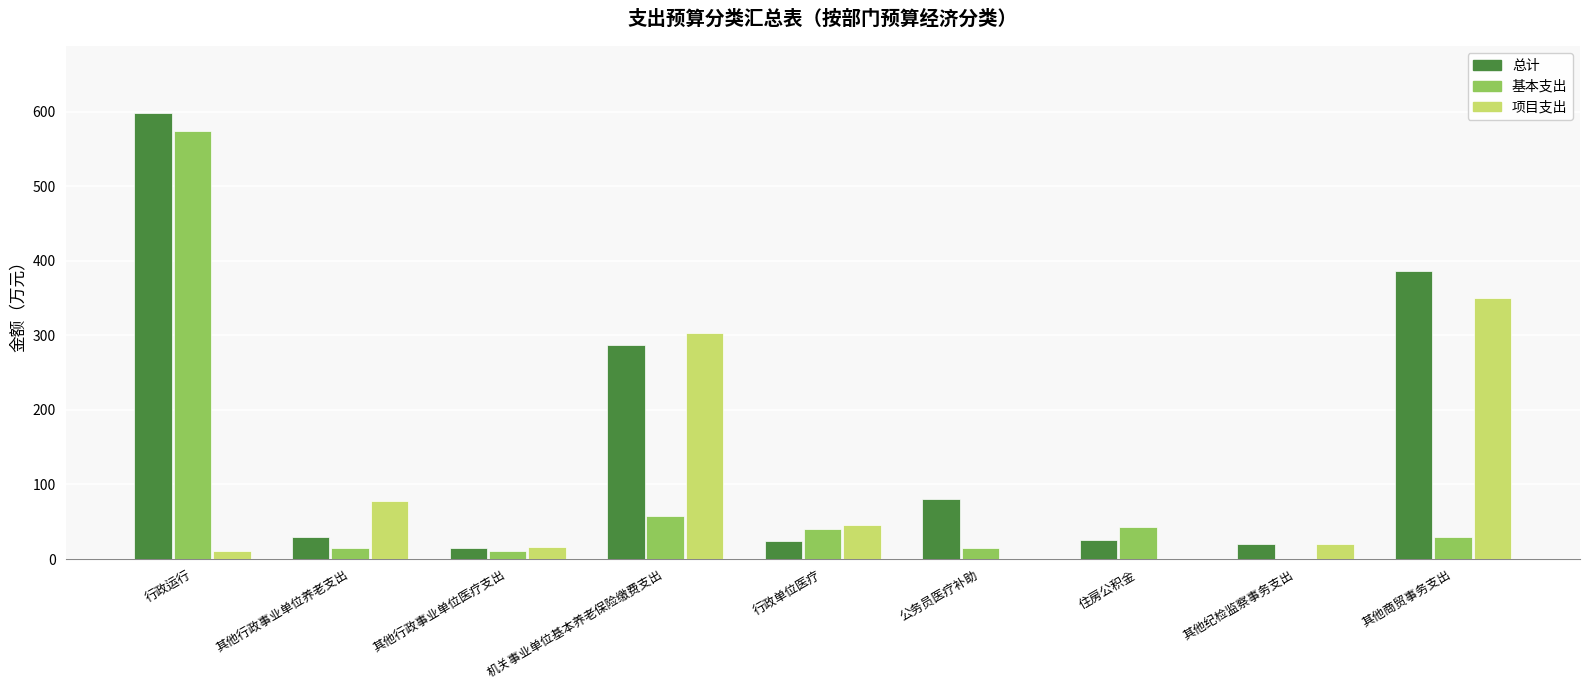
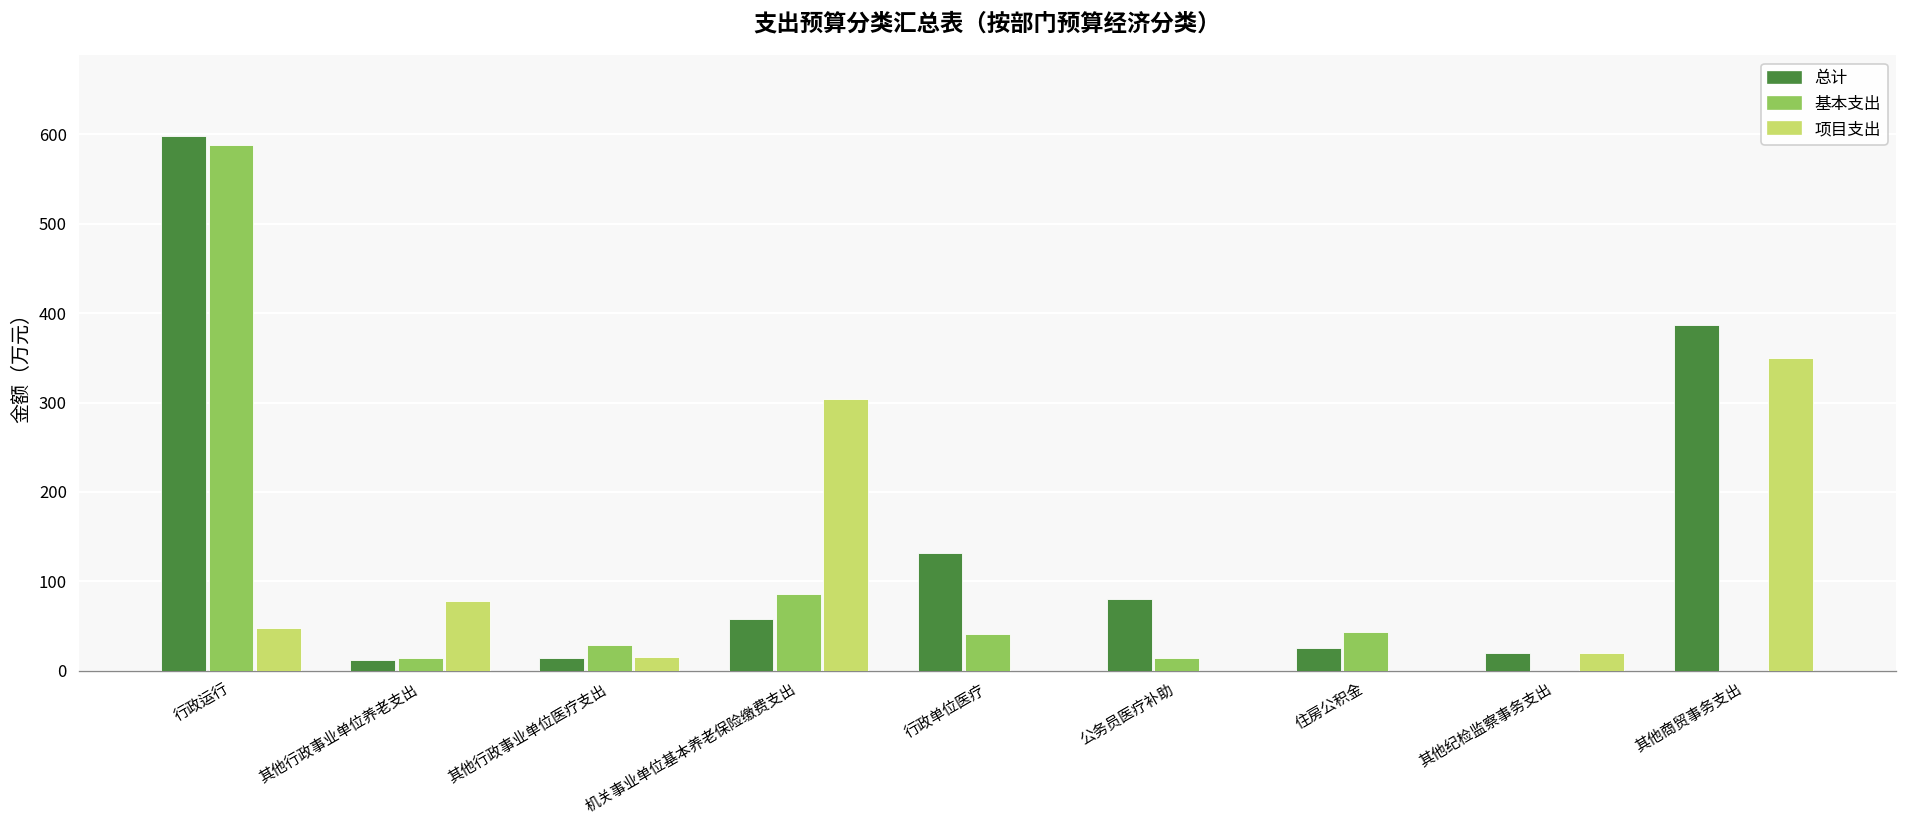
基本支出, 行政运行: 570 -> 590
项目支出, 行政运行: 10 -> 50
总计, 其他行政事业单位养老支出: 30 -> 10
基本支出, 其他行政事业单位医疗支出: 10 -> 30
总计, 机关事业单位基本养老保险缴费支出: 290 -> 60
基本支出, 机关事业单位基本养老保险缴费支出: 60 -> 90
总计, 行政单位医疗: 20 -> 130
项目支出, 行政单位医疗: 50 -> 0
基本支出, 其他商贸事务支出: 30 -> 0
